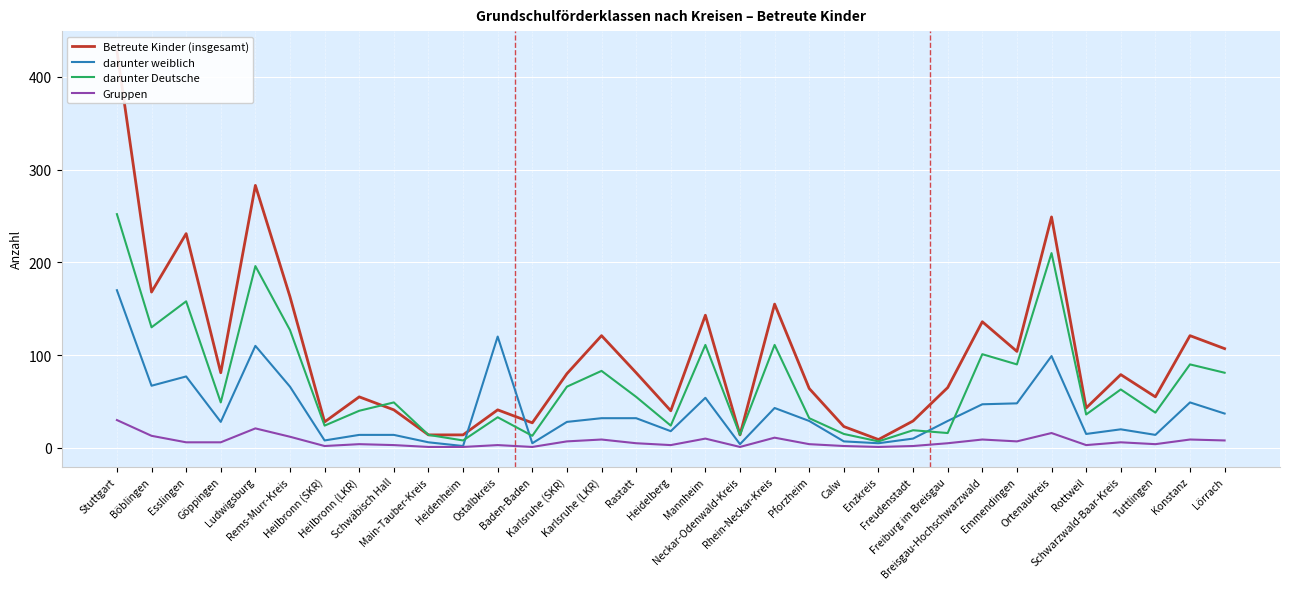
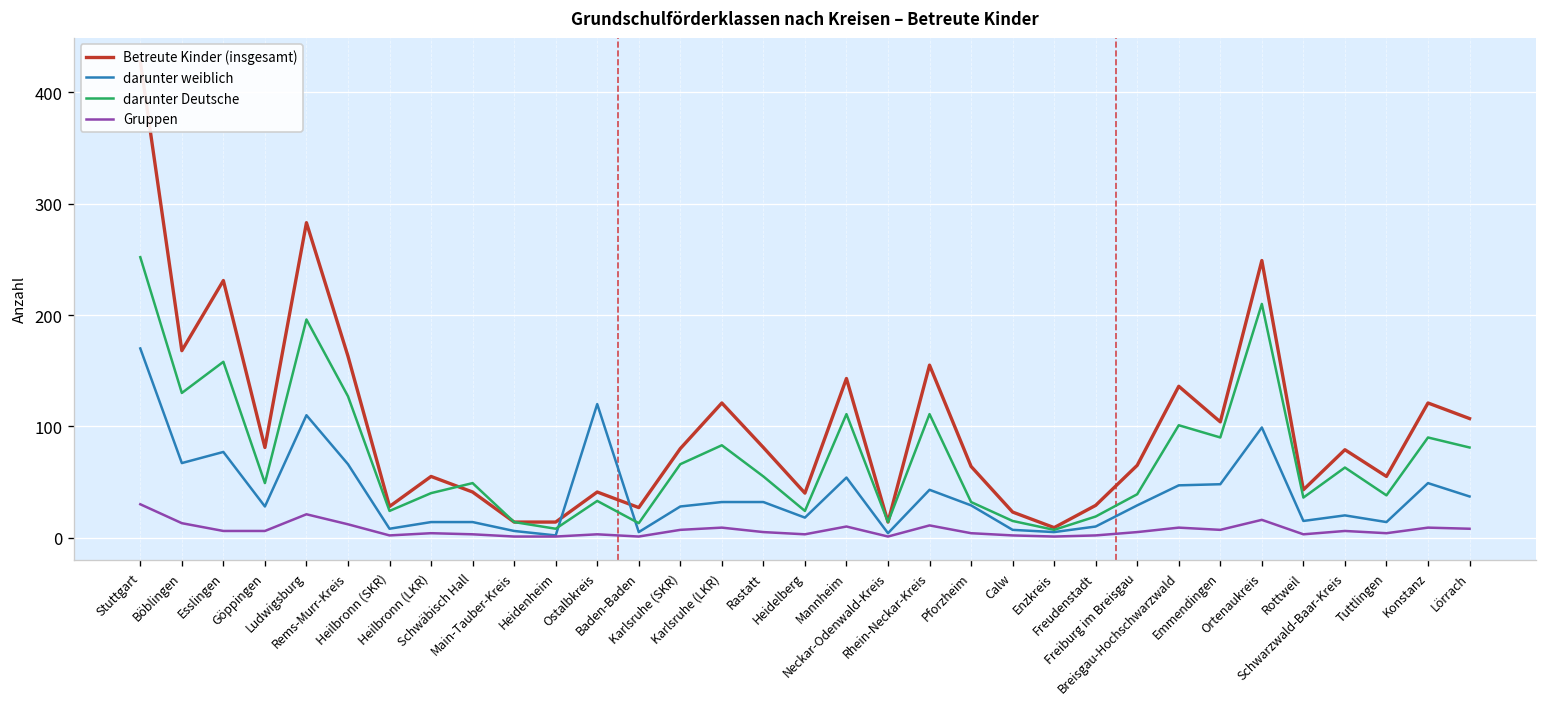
darunter Deutsche, Freiburg im Breisgau: 20 -> 40
